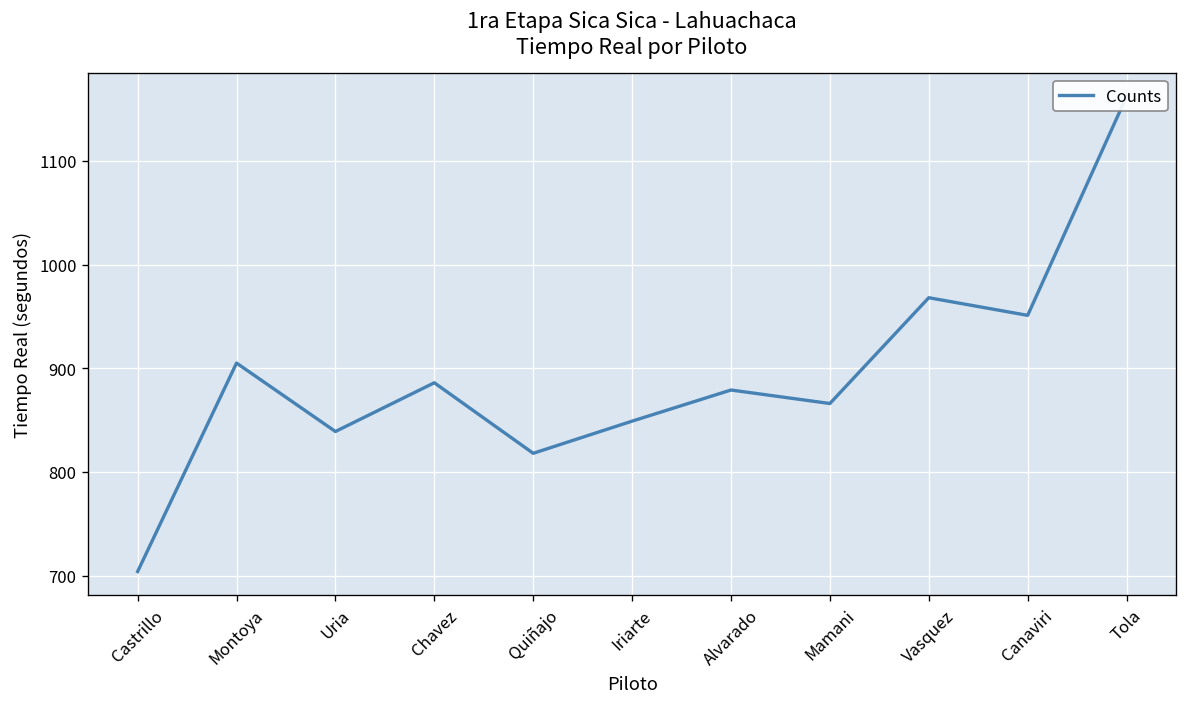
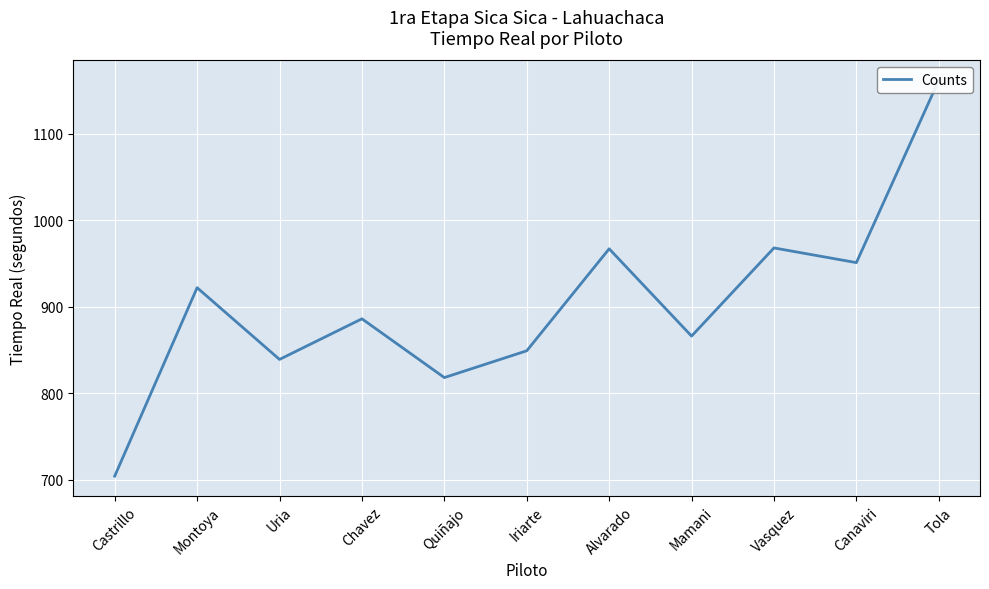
Montoya: 910 -> 920
Alvarado: 880 -> 970
